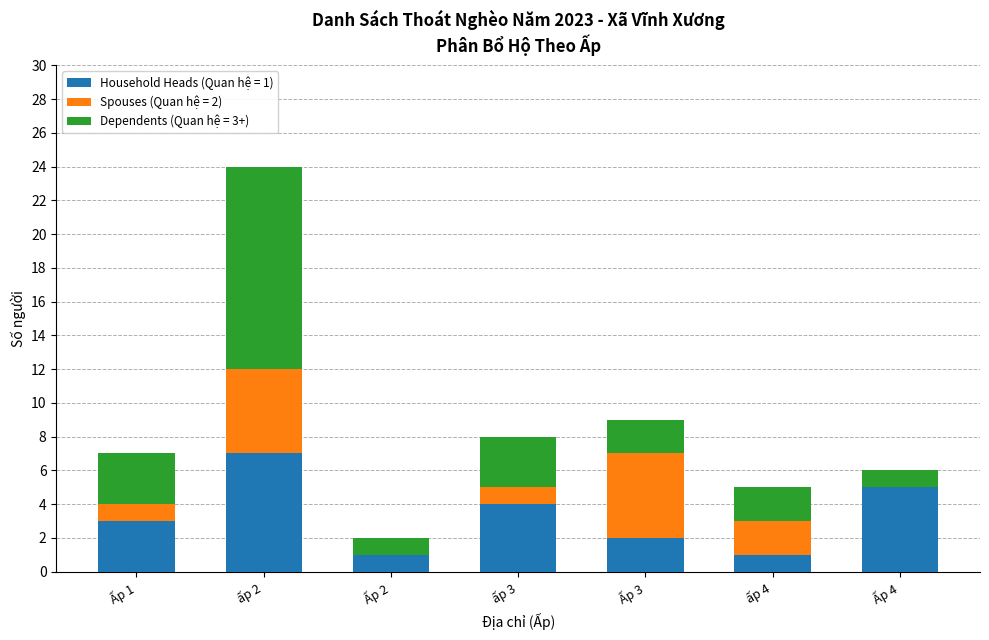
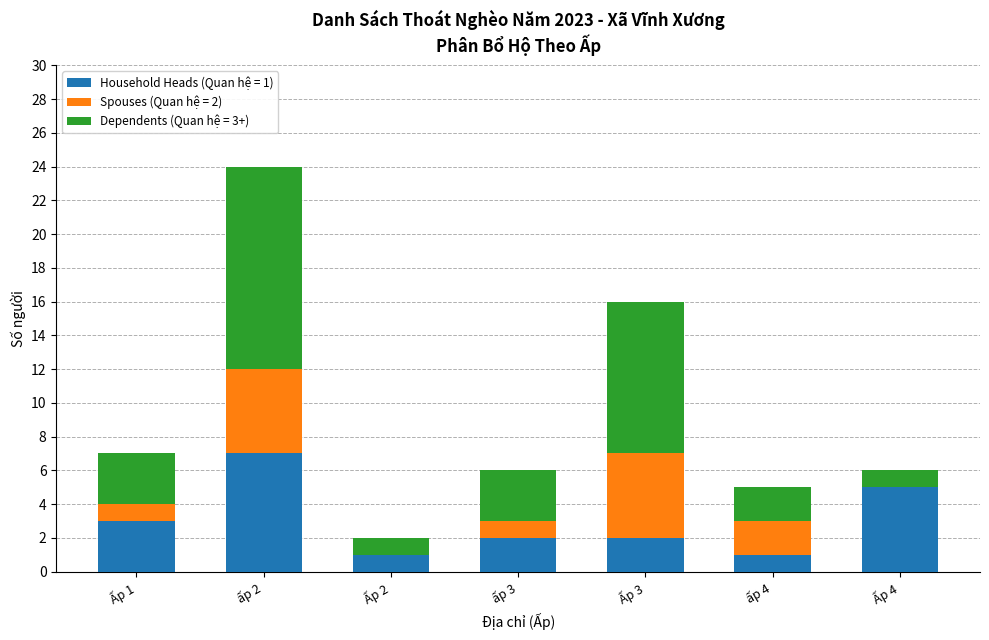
Household Heads (Quan hệ = 1), ấp 3: 4 -> 2
Dependents (Quan hệ = 3+), Ấp 3: 2 -> 9
